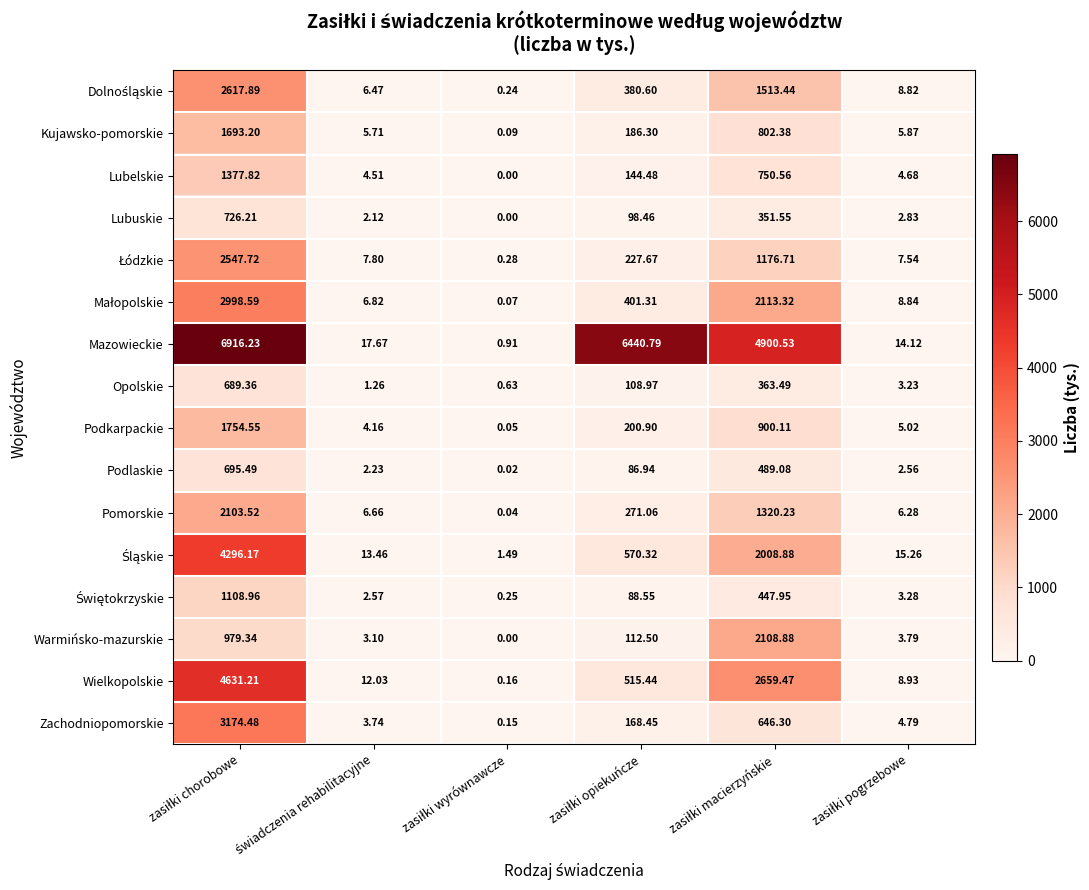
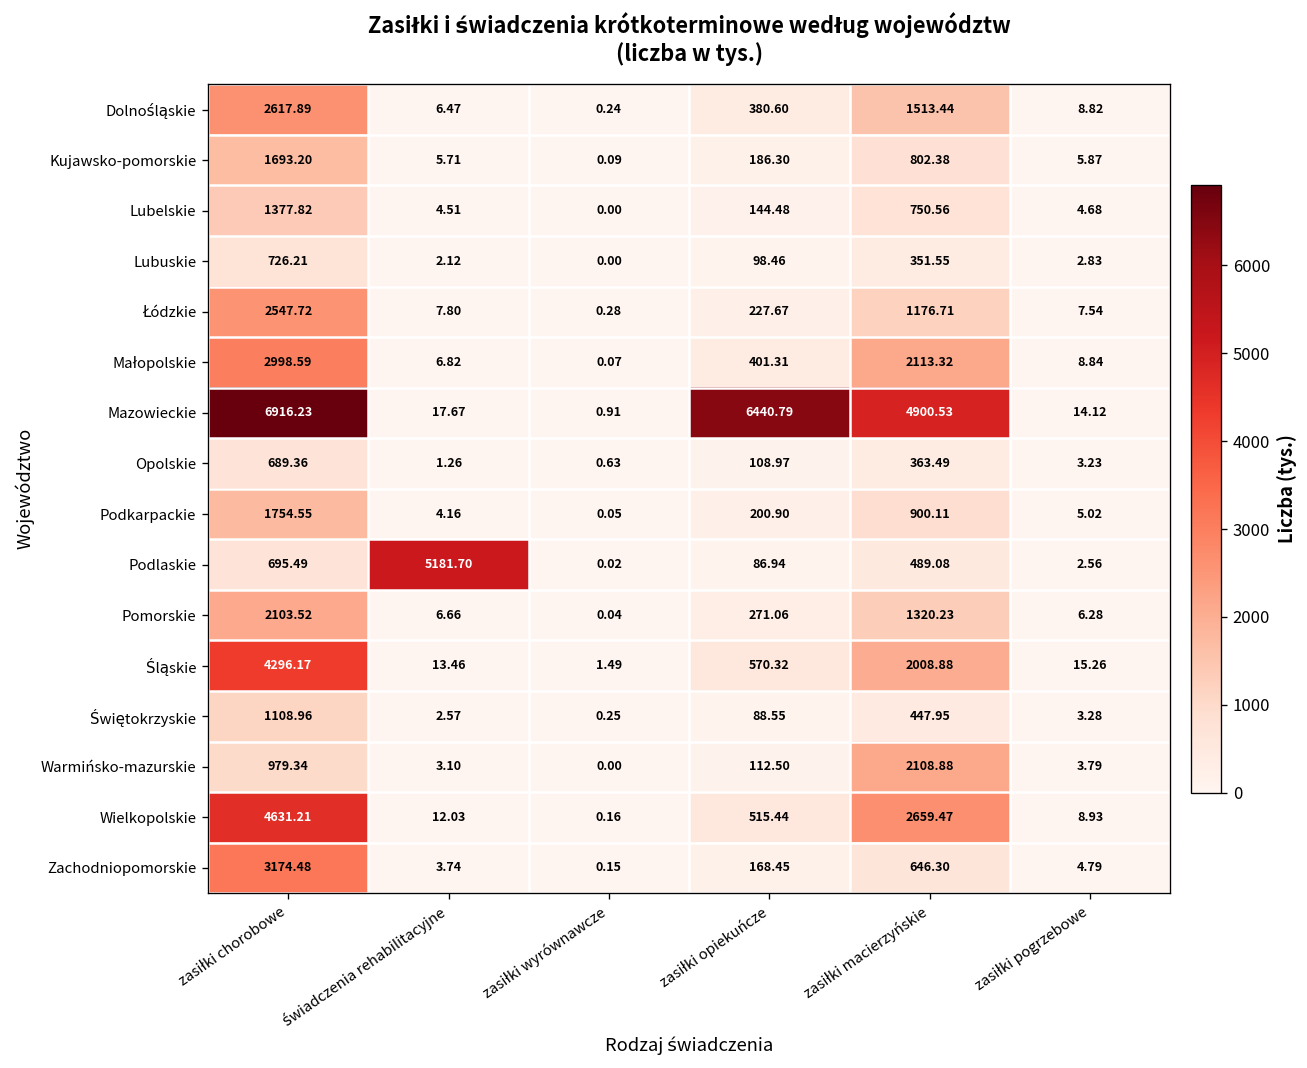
Podlaskie, świadczenia rehabilitacyjne: 2.23 -> 5181.70
